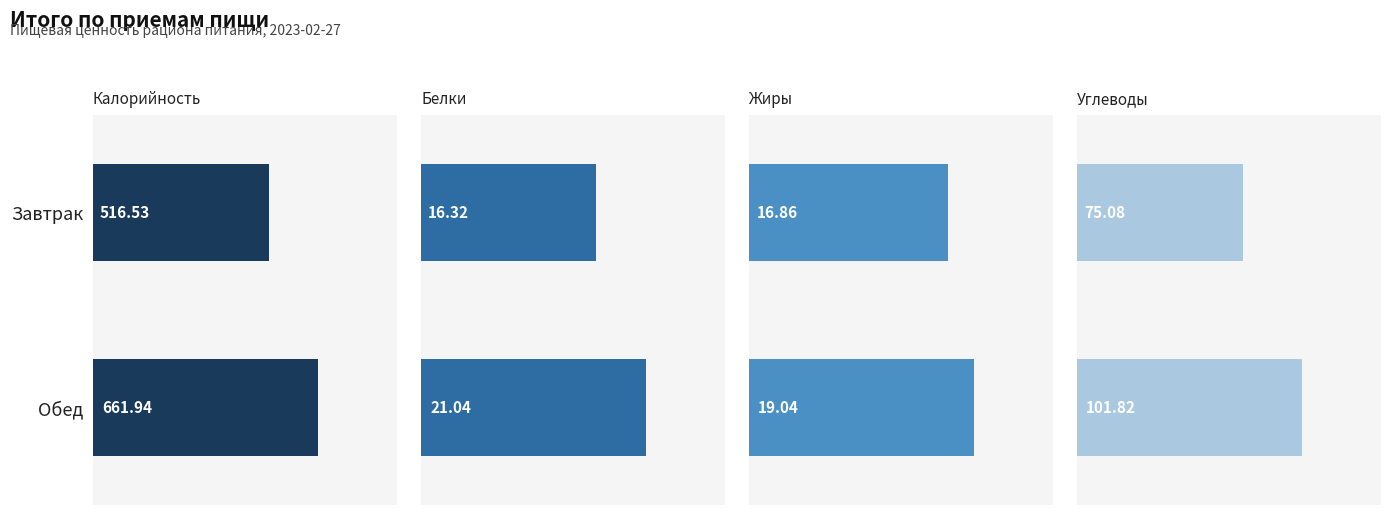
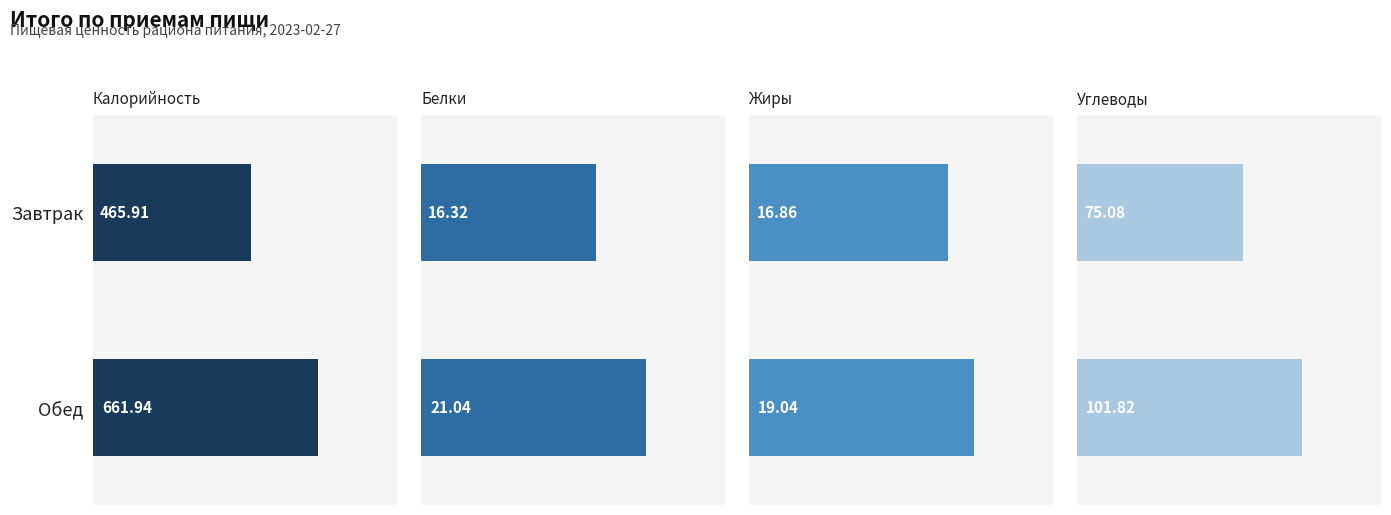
Калорийность, Завтрак: 516.53 -> 465.91
